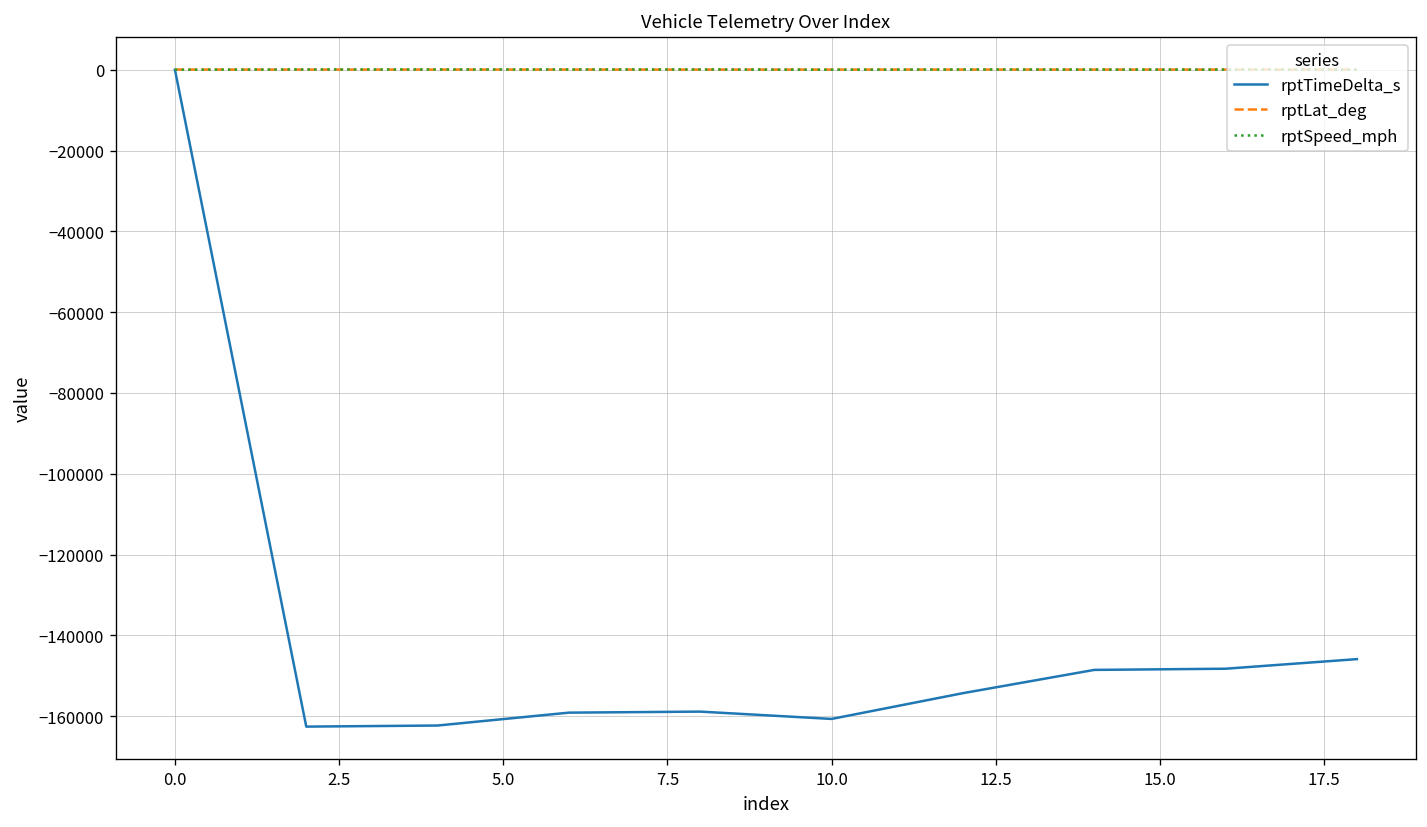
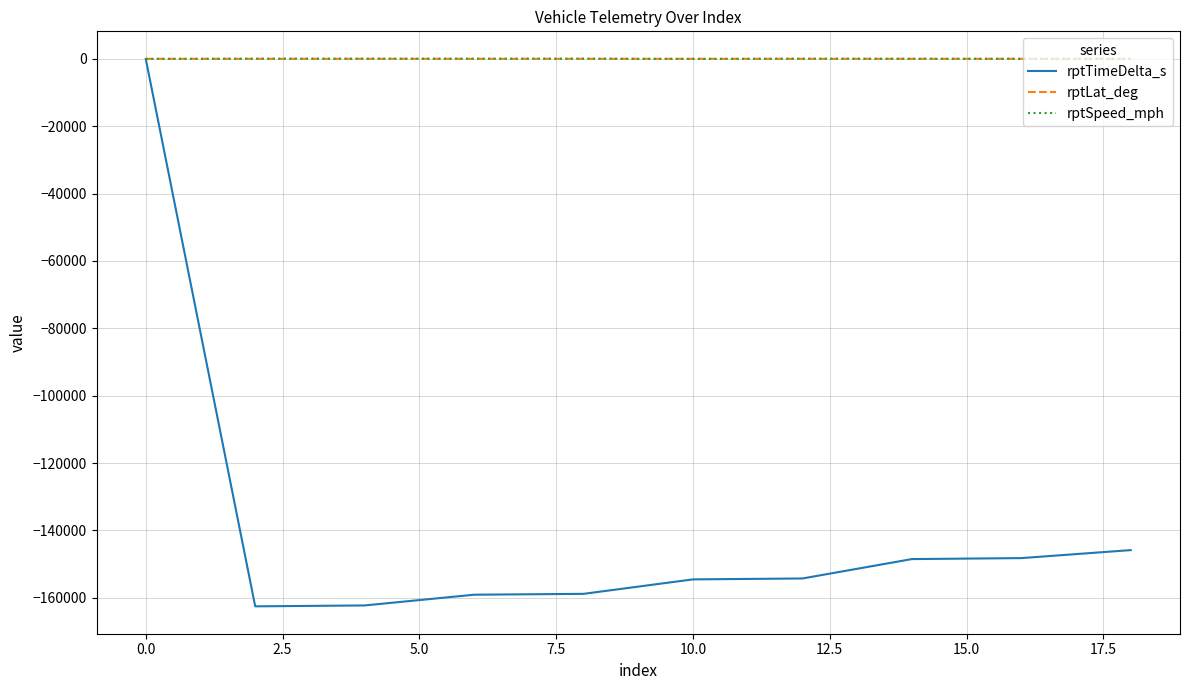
rptTimeDelta_s, 10.0: -161000 -> -155000
